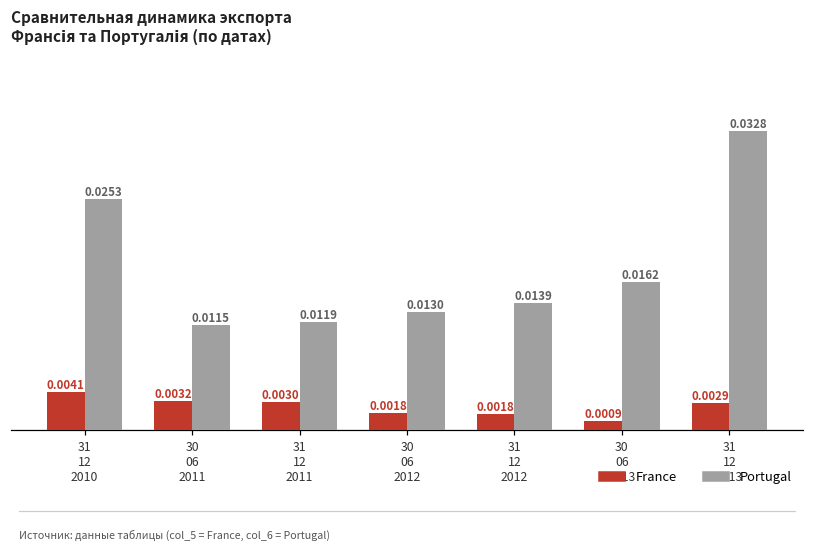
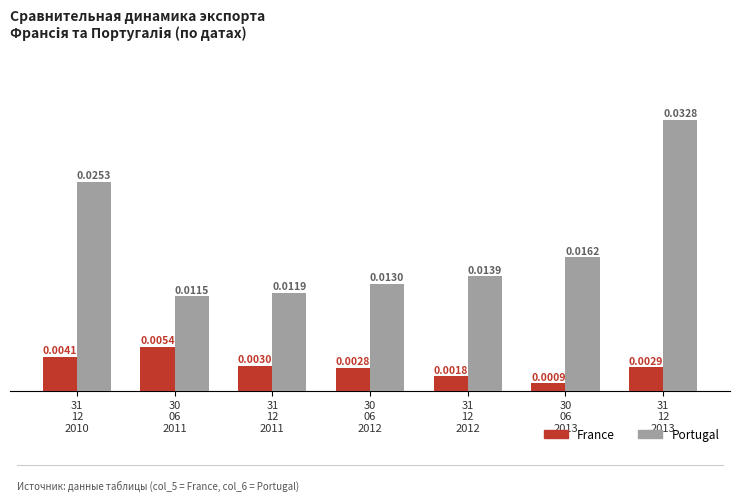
France, 30 06 2011: 0.0032 -> 0.0054
France, 30 06 2012: 0.0018 -> 0.0028
